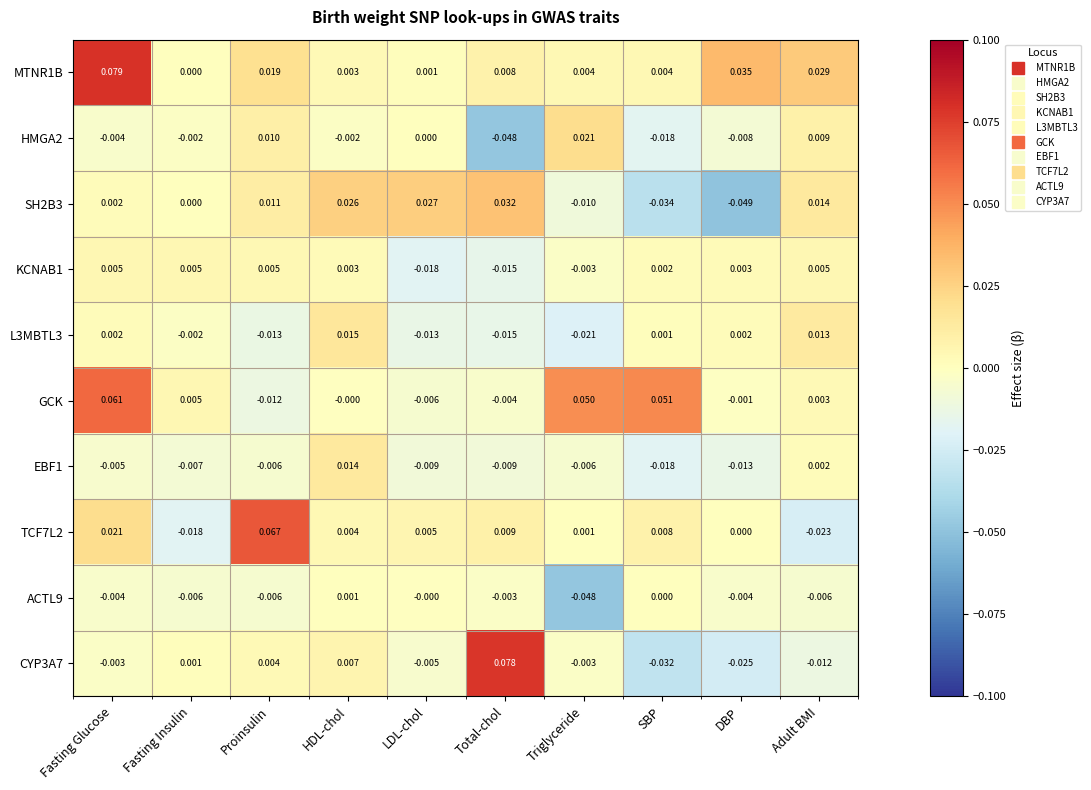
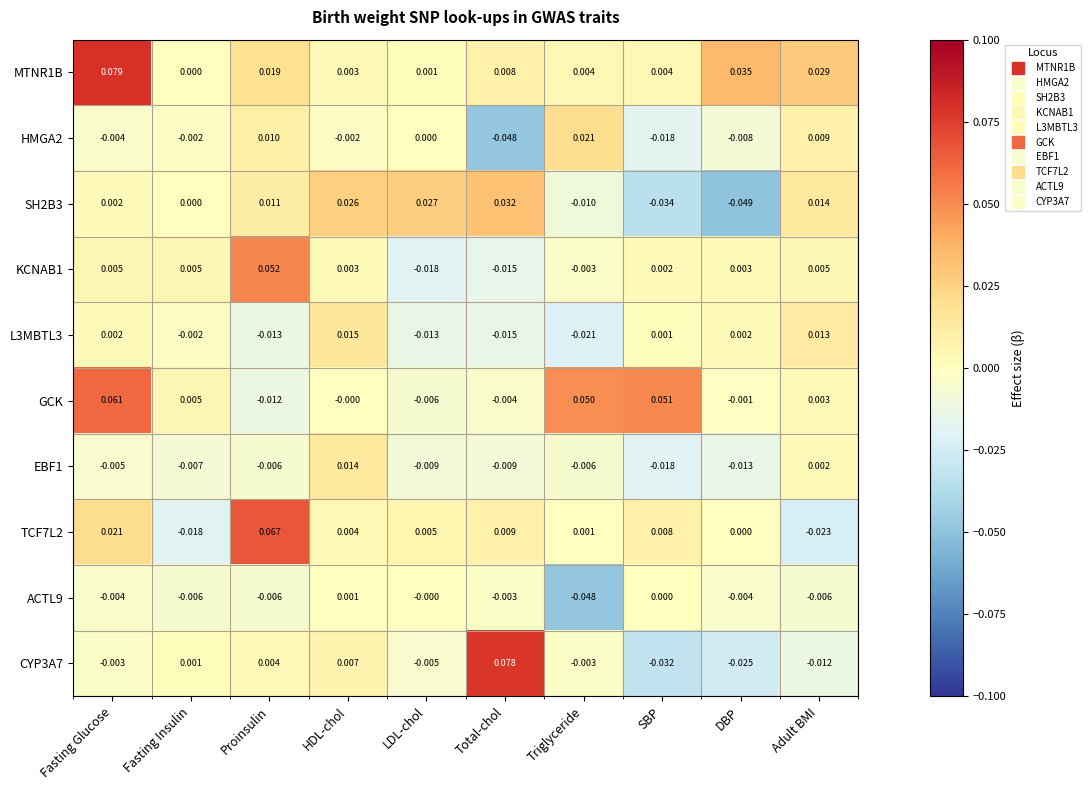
KCNAB1, Proinsulin: 0.005 -> 0.052
